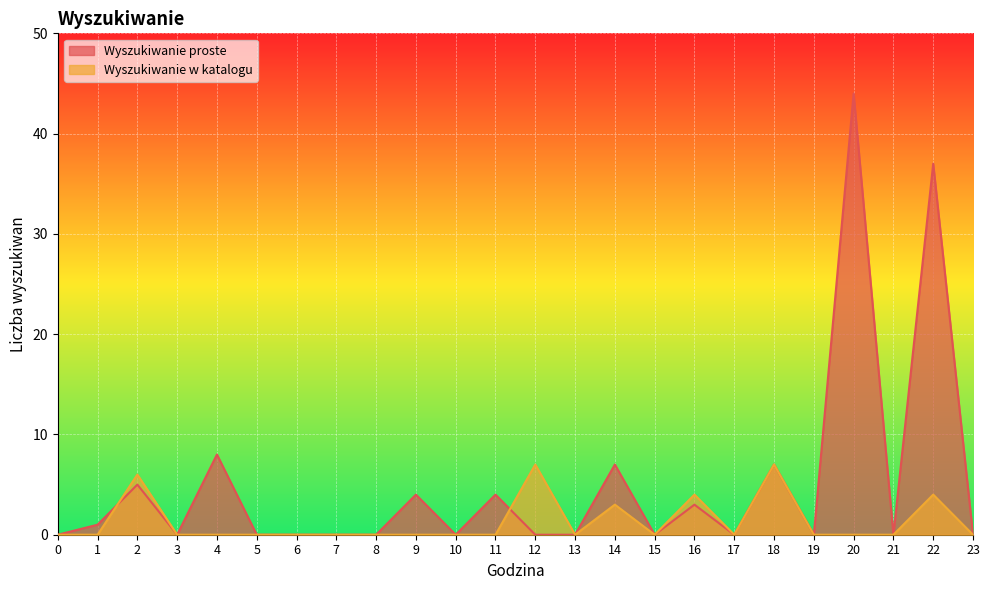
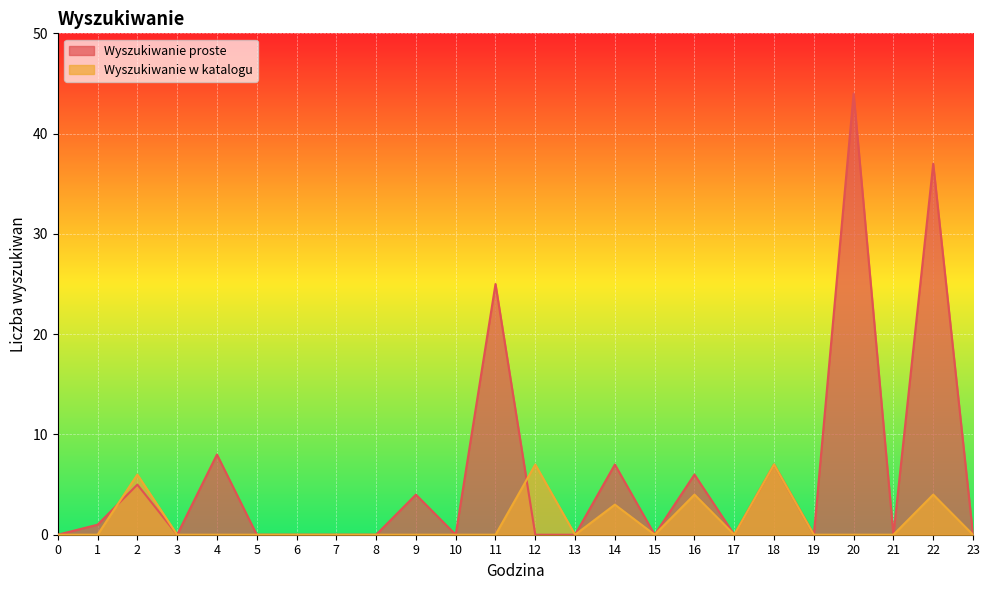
Wyszukiwanie proste, 11: 4 -> 25
Wyszukiwanie proste, 16: 3 -> 6
